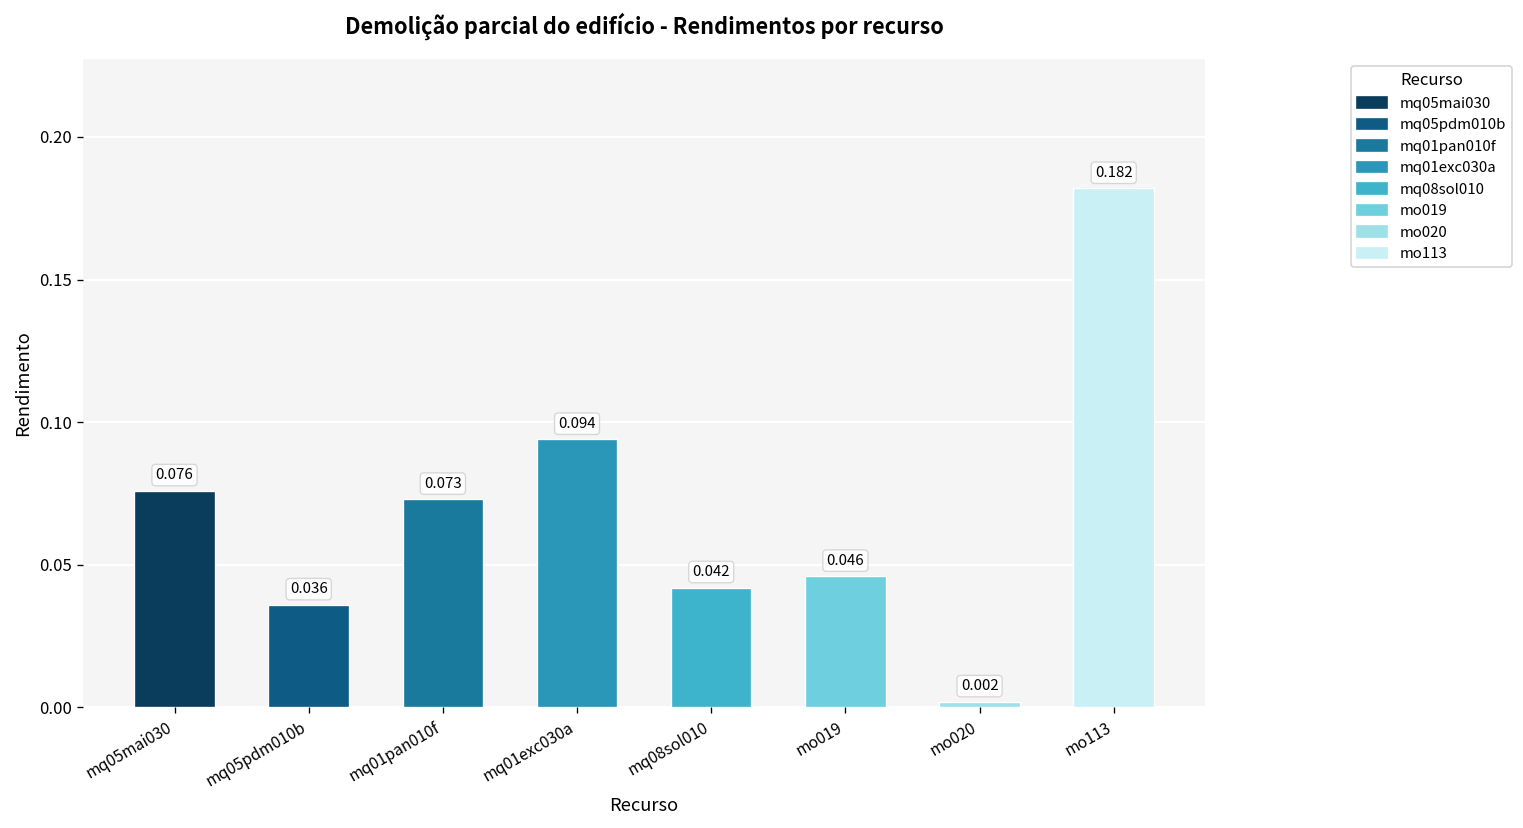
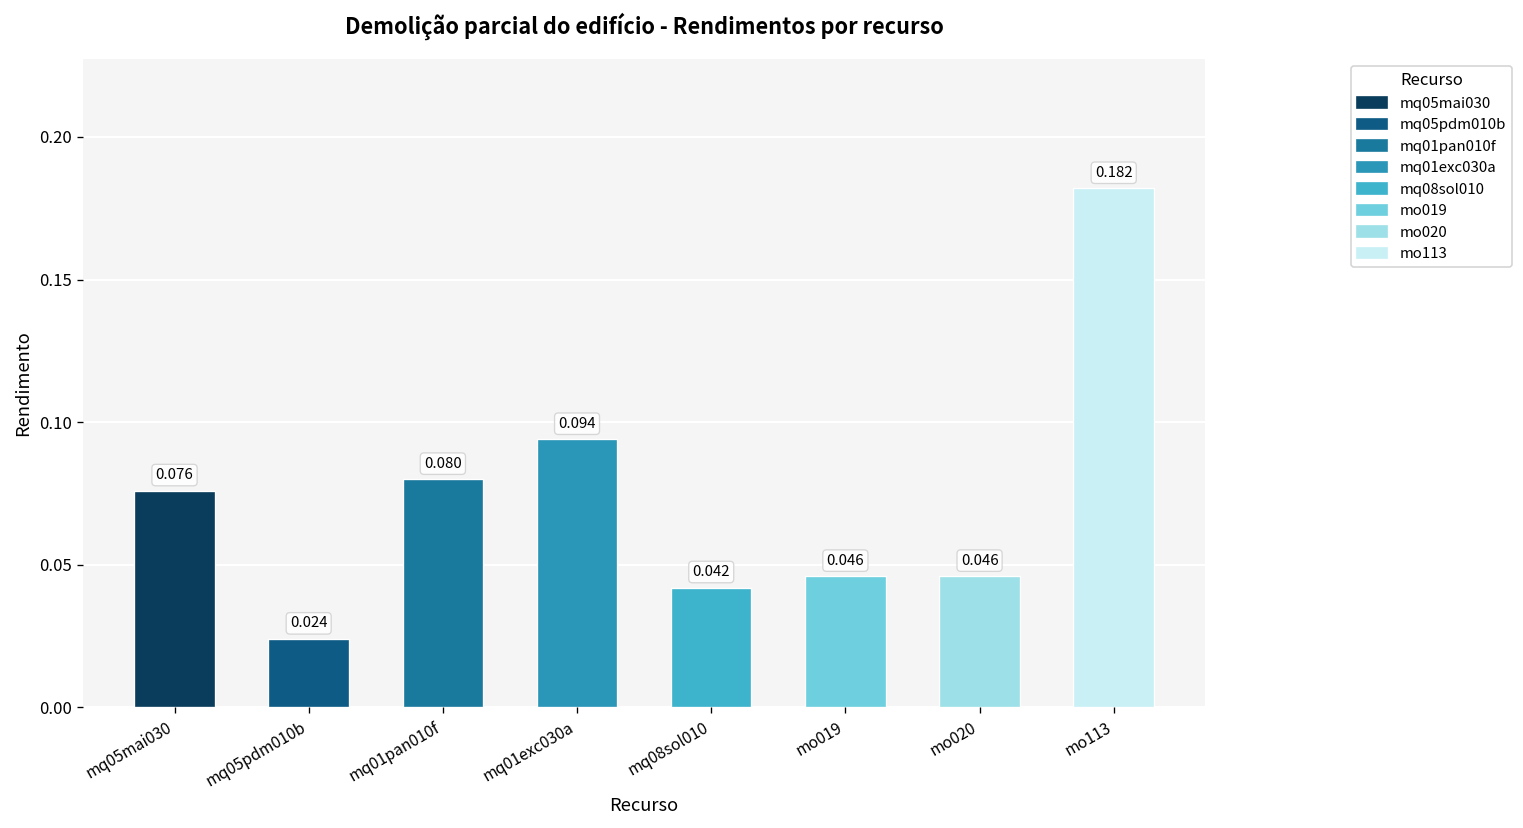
mq05pdm010b: 0.036 -> 0.024
mq01pan010f: 0.073 -> 0.080
mo020: 0.002 -> 0.046
